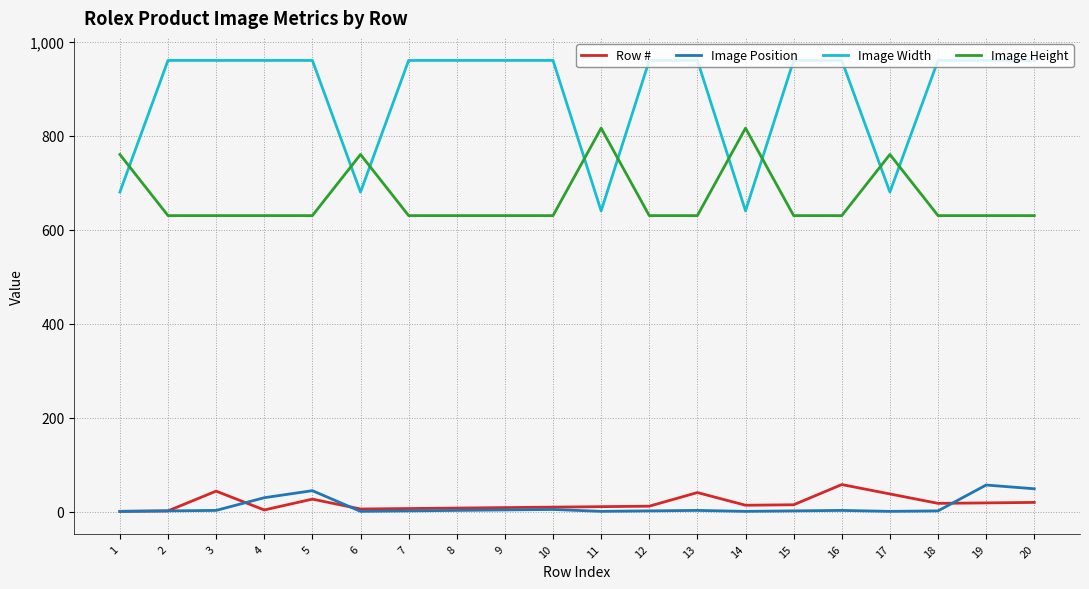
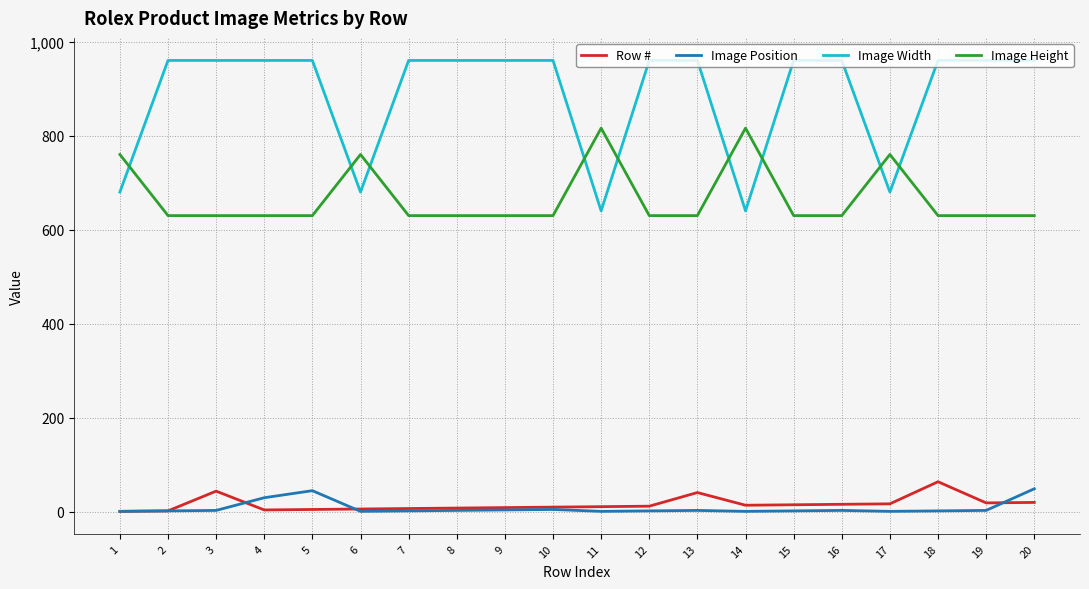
Row #, 5: 30 -> 10
Row #, 16: 60 -> 20
Row #, 17: 40 -> 20
Row #, 18: 20 -> 60
Image Position, 19: 60 -> 0
